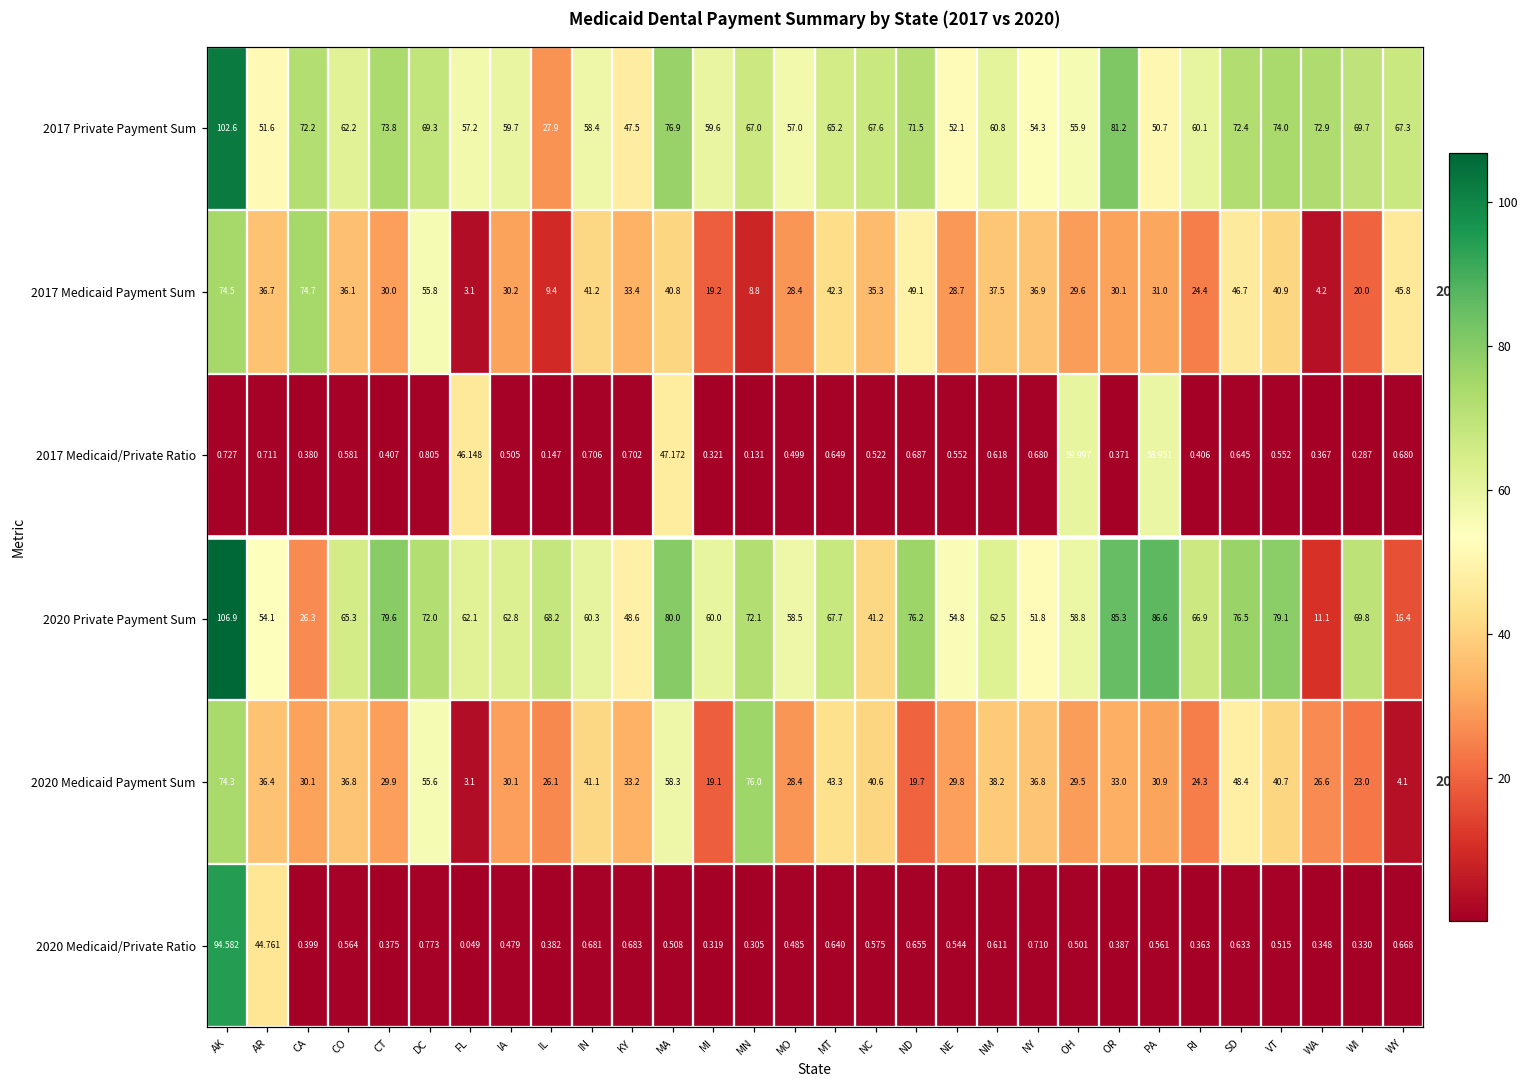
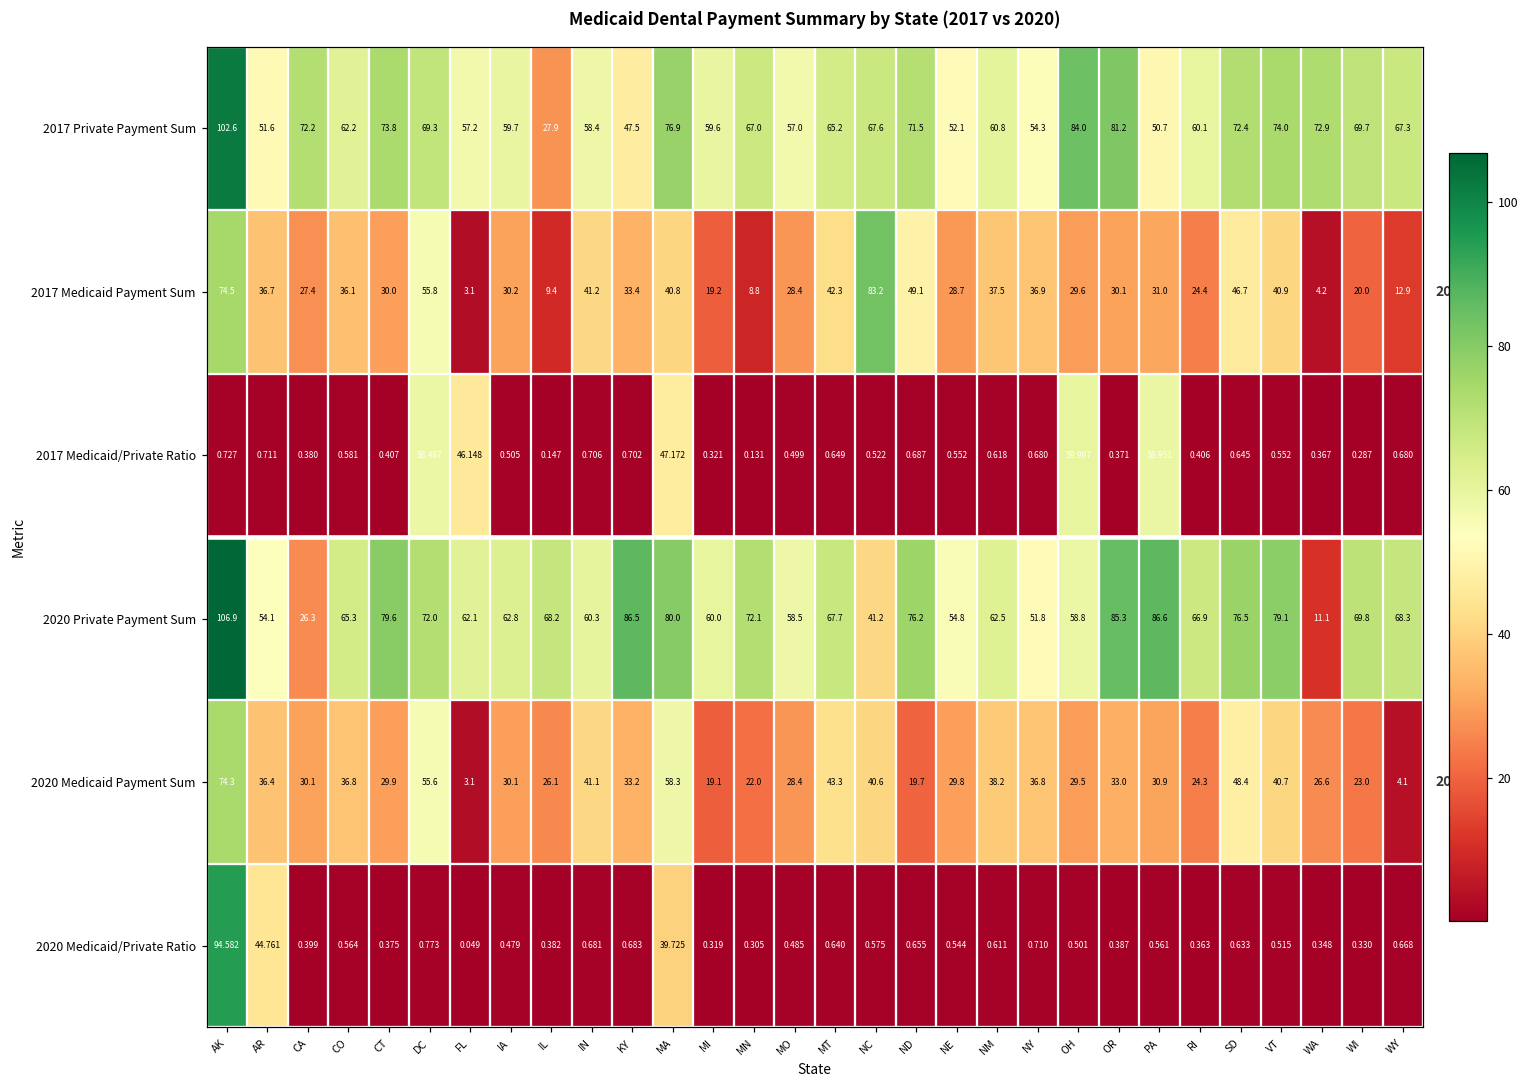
2017 Private Payment Sum, OH: 55.9 -> 84.0
2017 Medicaid Payment Sum, CA: 74.7 -> 27.4
2017 Medicaid Payment Sum, NC: 35.3 -> 83.2
2017 Medicaid Payment Sum, WY: 45.8 -> 12.9
2017 Medicaid/Private Ratio, DC: 0.805 -> 58.487
2020 Private Payment Sum, KY: 48.6 -> 86.5
2020 Private Payment Sum, WY: 16.4 -> 68.3
2020 Medicaid Payment Sum, MN: 76.0 -> 22.0
2020 Medicaid/Private Ratio, MA: 0.508 -> 39.725
